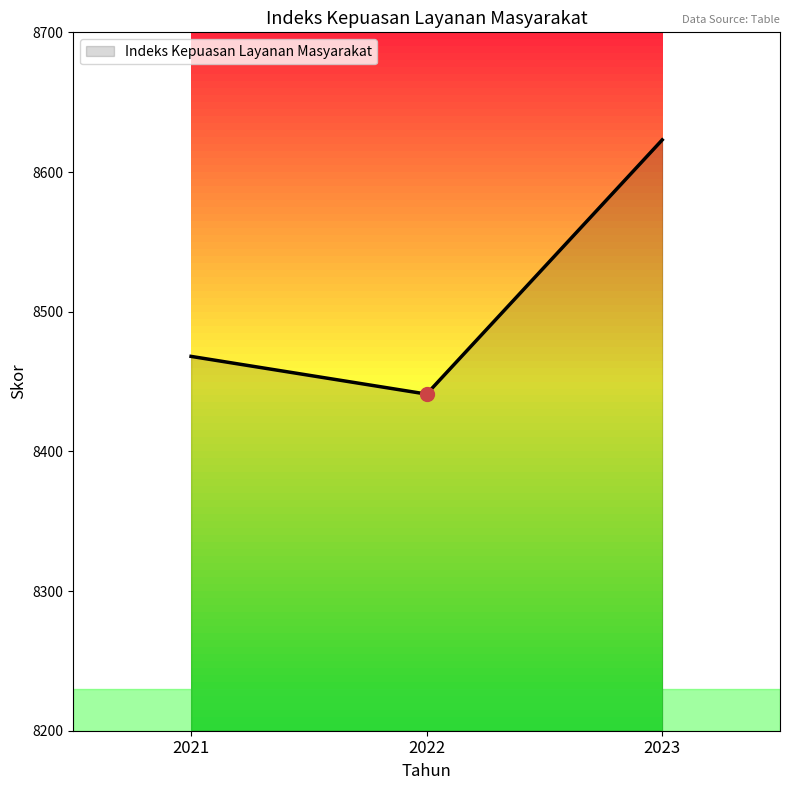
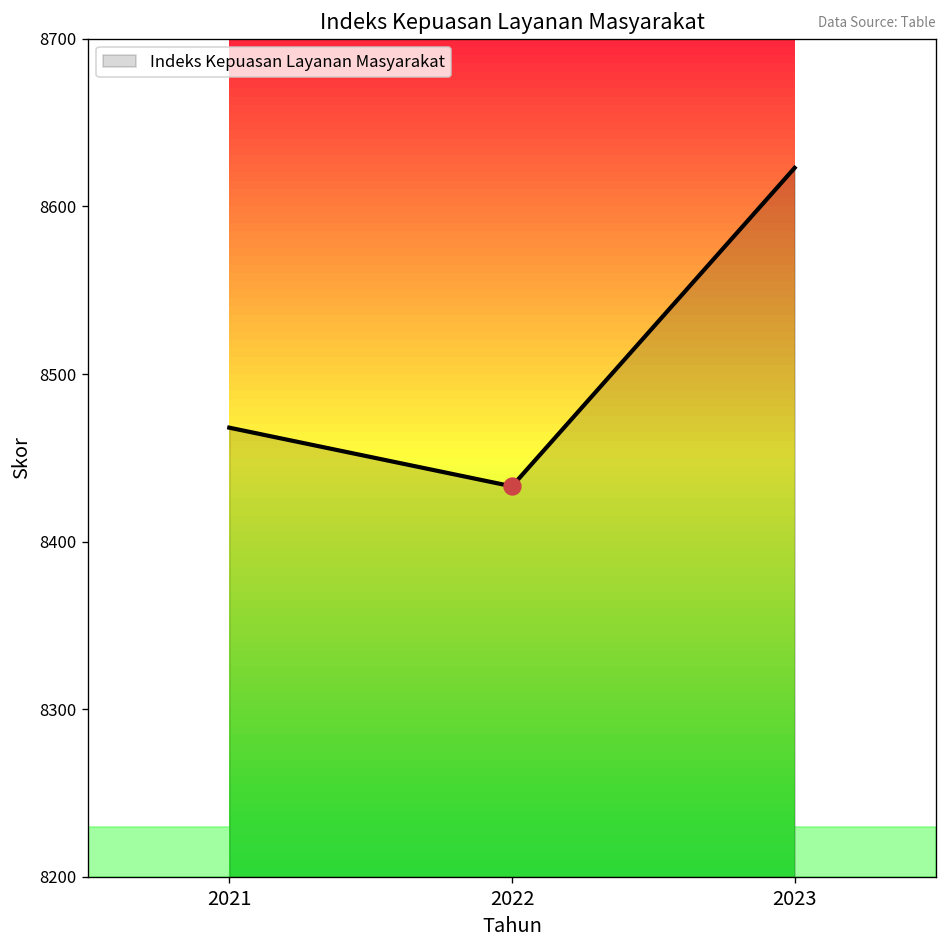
Indeks Kepuasan Layanan Masyarakat, 2022: 8441 -> 8433
